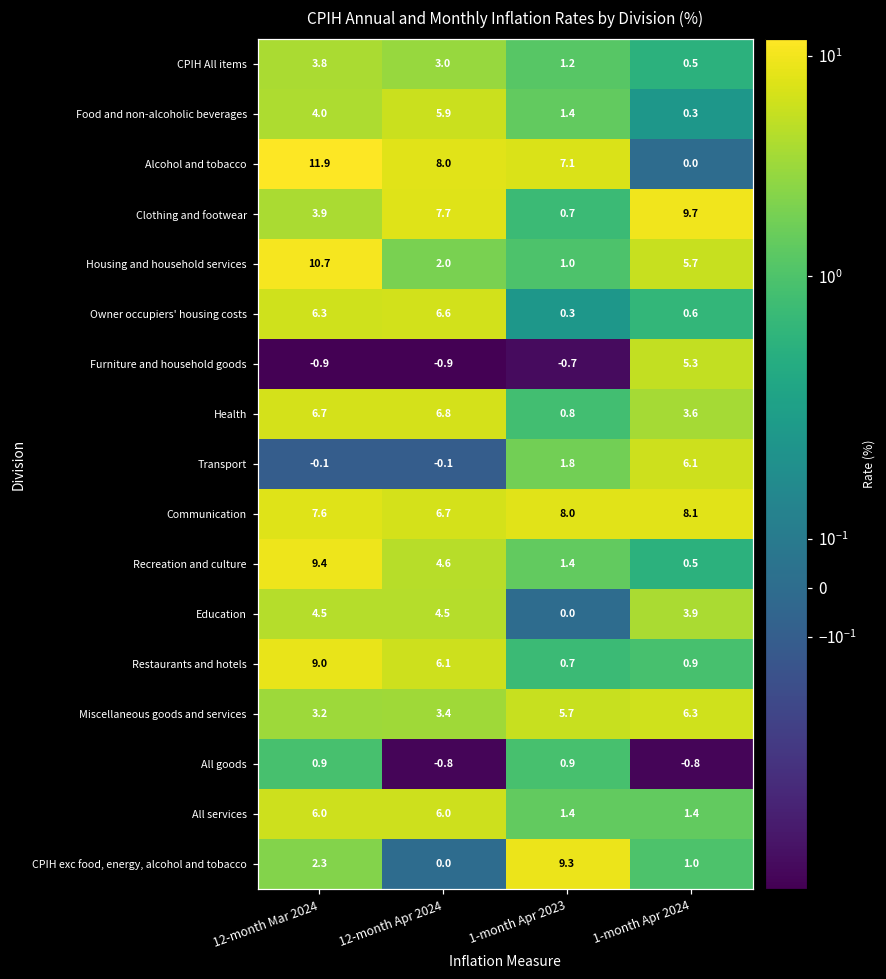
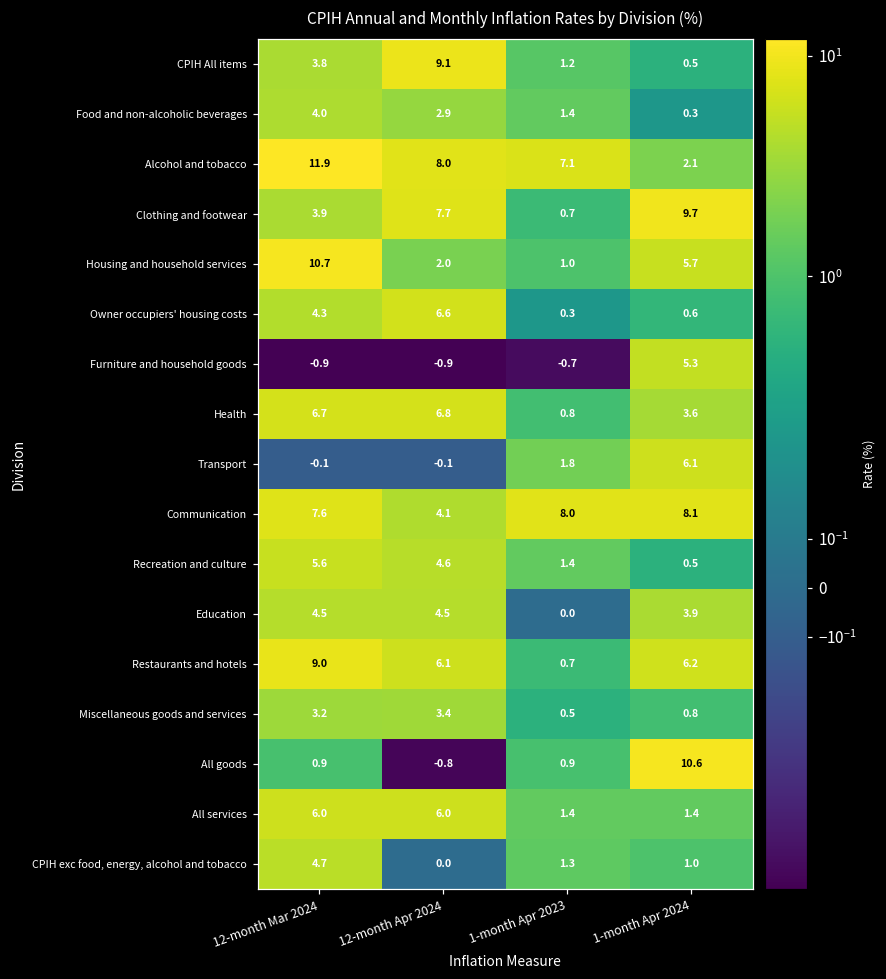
CPIH All items, 12-month Apr 2024: 3.0 -> 9.1
Food and non-alcoholic beverages, 12-month Apr 2024: 5.9 -> 2.9
Alcohol and tobacco, 1-month Apr 2024: 0.0 -> 2.1
Owner occupiers' housing costs, 12-month Mar 2024: 6.3 -> 4.3
Communication, 12-month Apr 2024: 6.7 -> 4.1
Recreation and culture, 12-month Mar 2024: 9.4 -> 5.6
Restaurants and hotels, 1-month Apr 2024: 0.9 -> 6.2
Miscellaneous goods and services, 1-month Apr 2023: 5.7 -> 0.5
Miscellaneous goods and services, 1-month Apr 2024: 6.3 -> 0.8
All goods, 1-month Apr 2024: -0.8 -> 10.6
CPIH exc food, energy, alcohol and tobacco, 12-month Mar 2024: 2.3 -> 4.7
CPIH exc food, energy, alcohol and tobacco, 1-month Apr 2023: 9.3 -> 1.3
